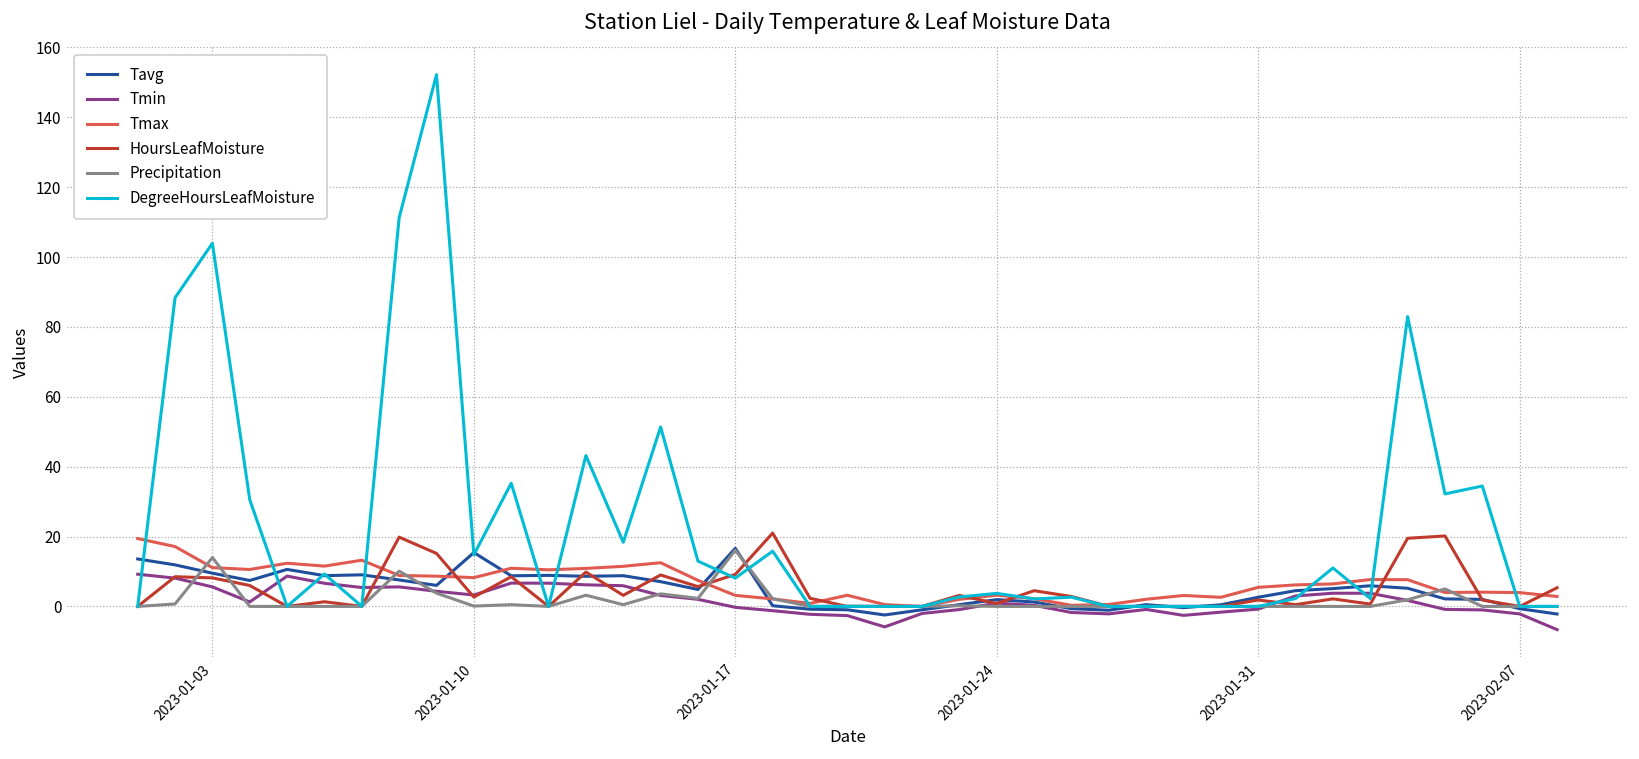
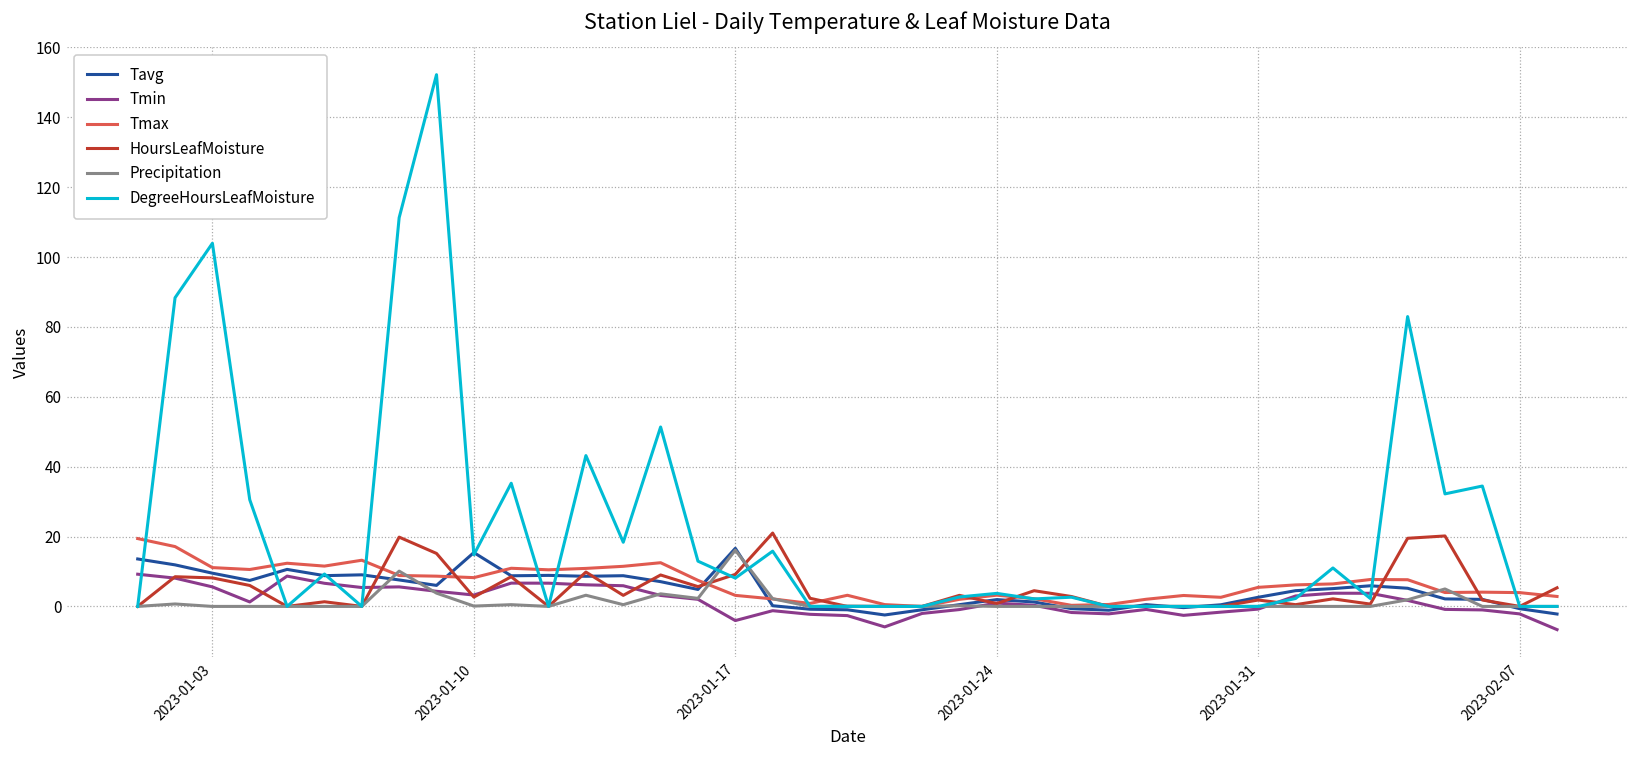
Precipitation, 2023-01-03: 14 -> 0
Tmin, 2023-01-17: 0 -> -4
